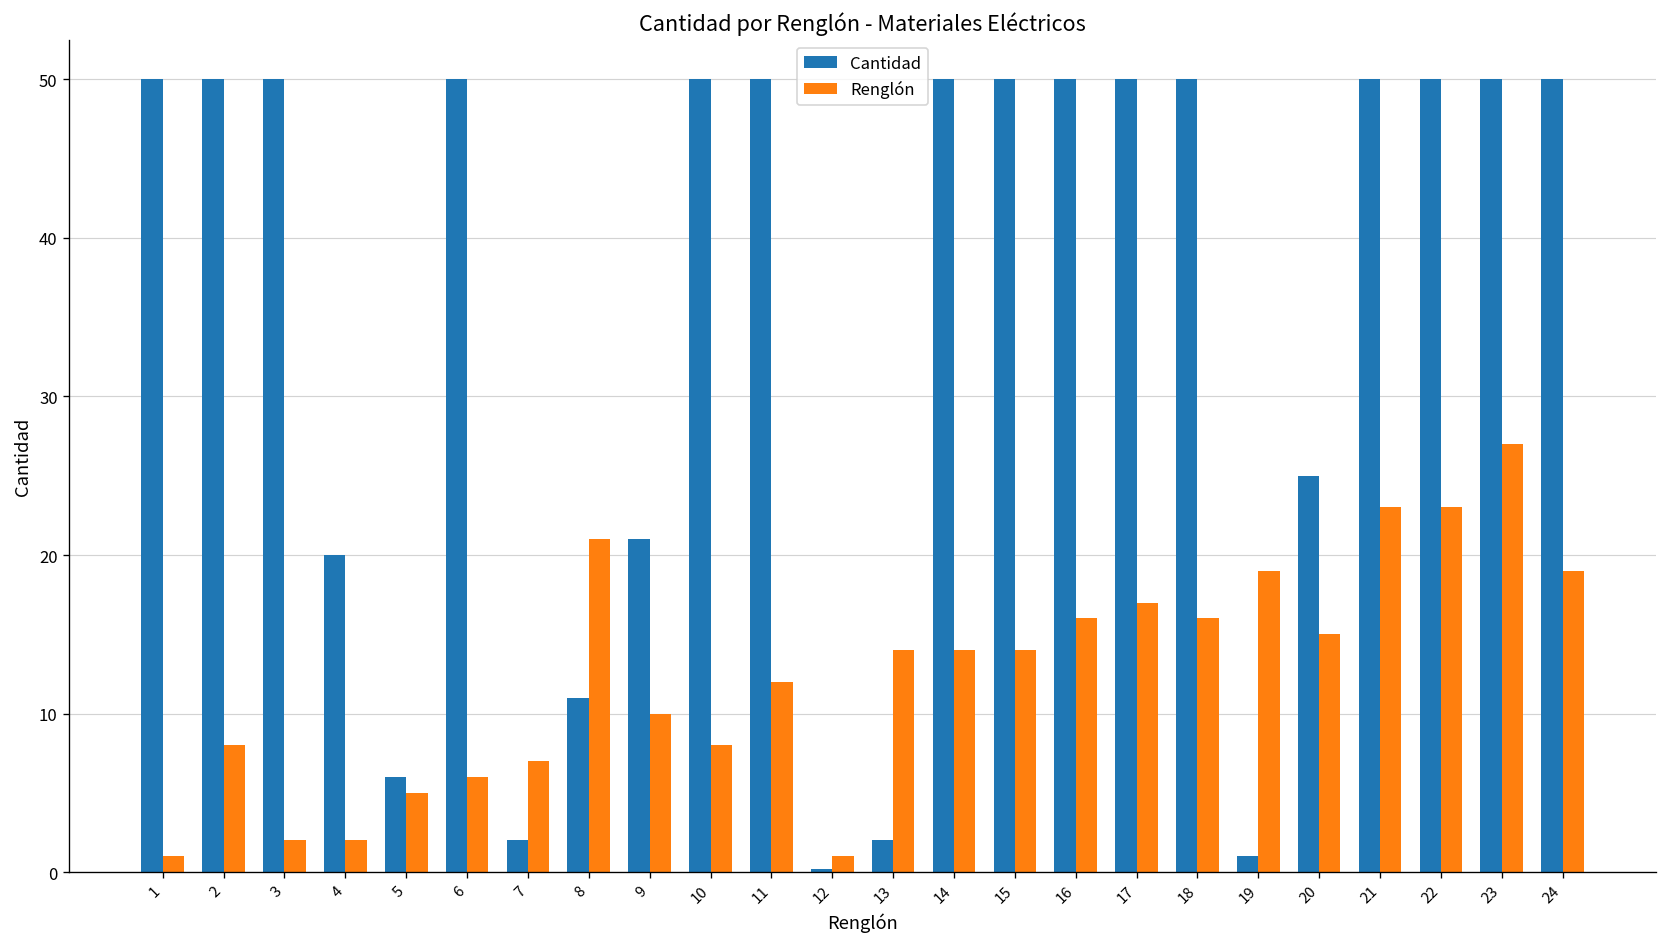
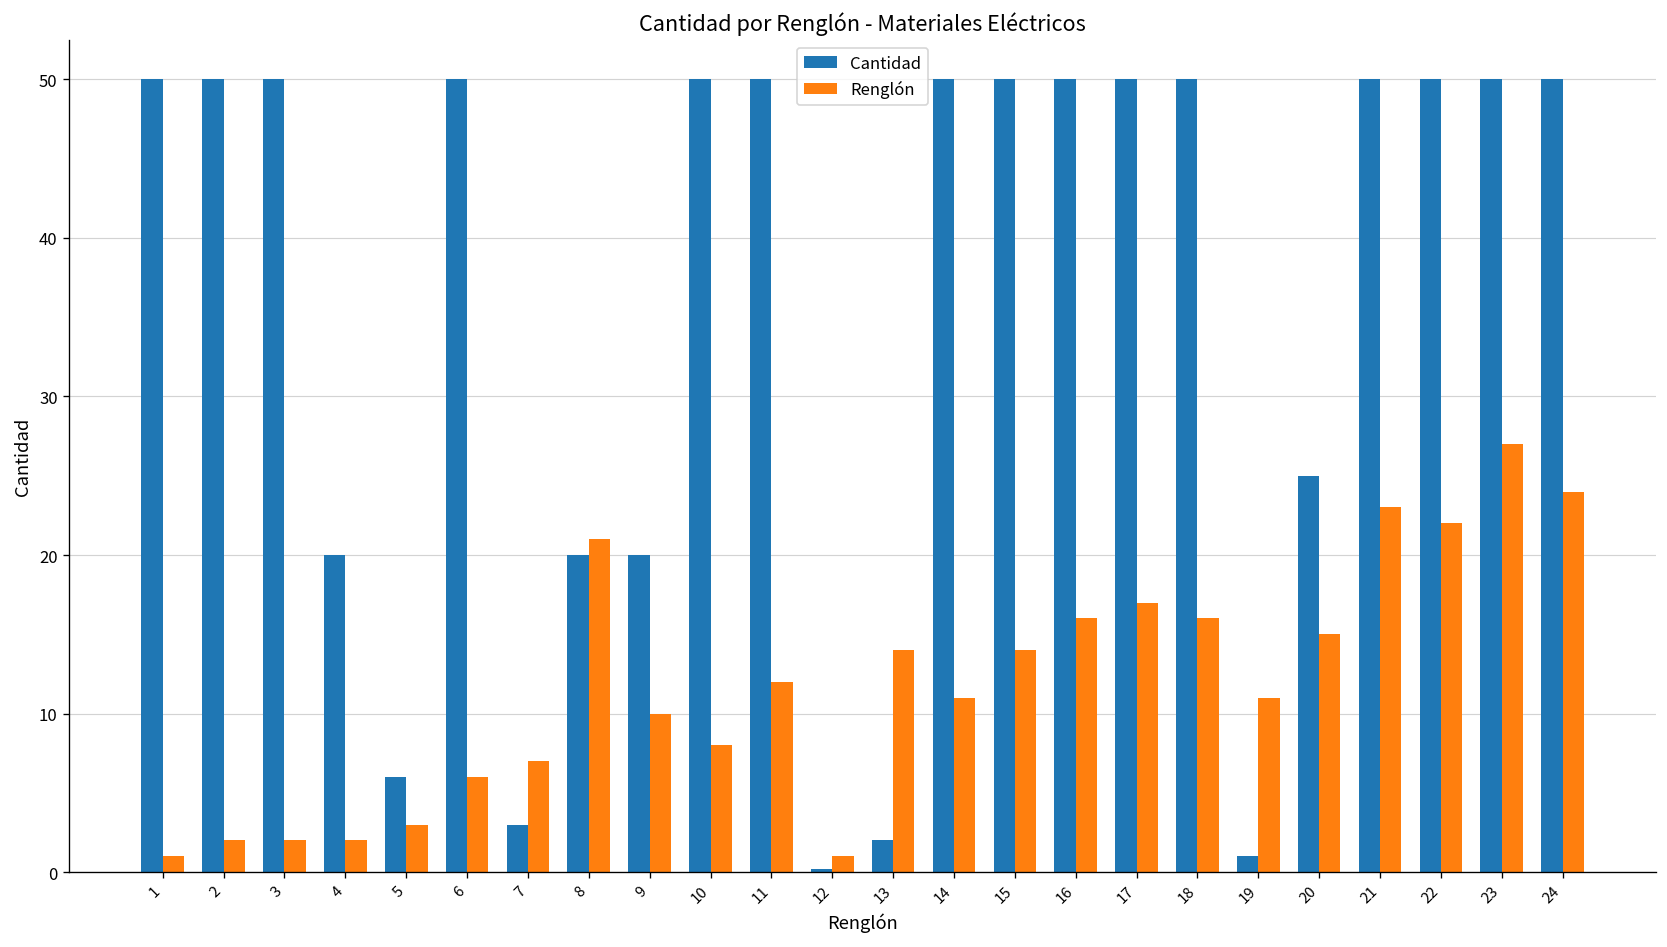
Renglón, 2: 8 -> 2
Renglón, 5: 5 -> 3
Cantidad, 7: 2 -> 3
Cantidad, 8: 11 -> 20
Cantidad, 9: 21 -> 20
Renglón, 14: 14 -> 11
Renglón, 19: 19 -> 11
Renglón, 22: 23 -> 22
Renglón, 24: 19 -> 24
